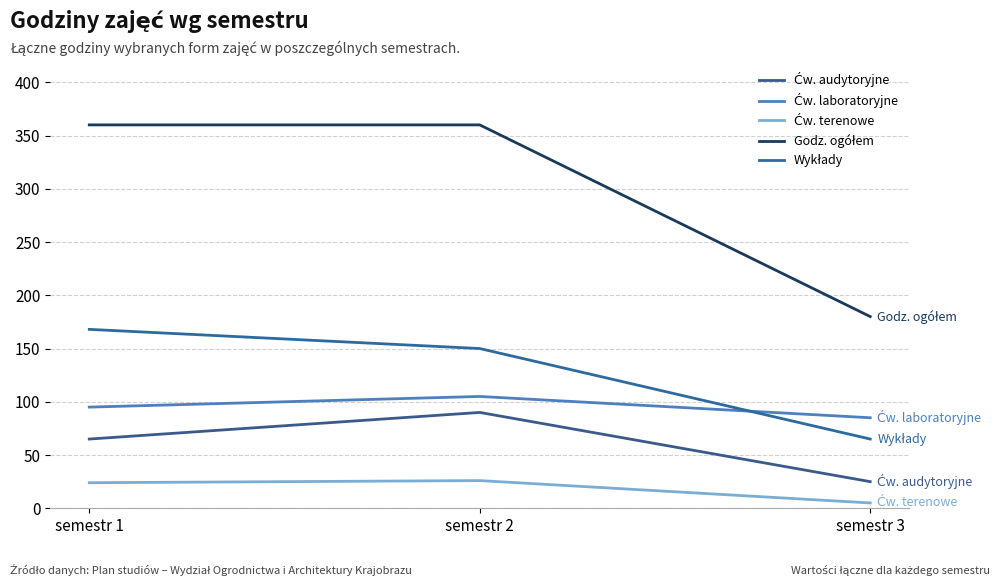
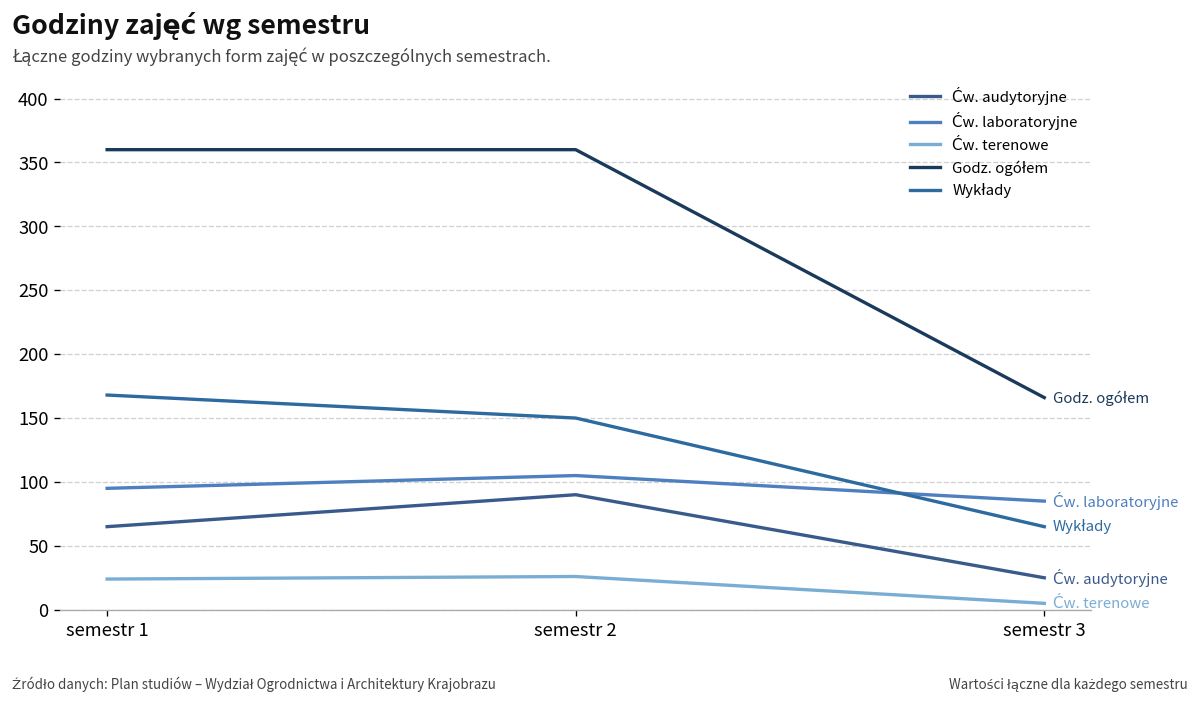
Godz. ogółem, semestr 3: 180 -> 166
